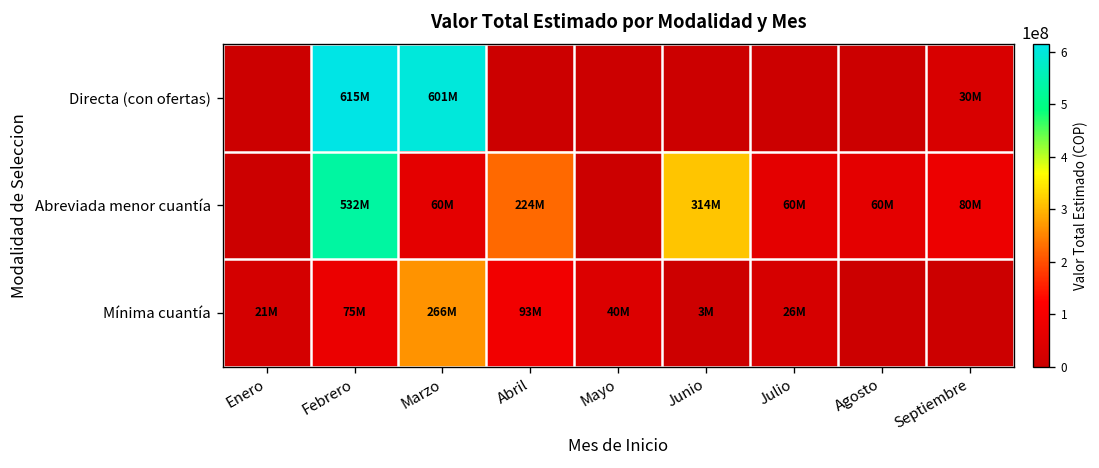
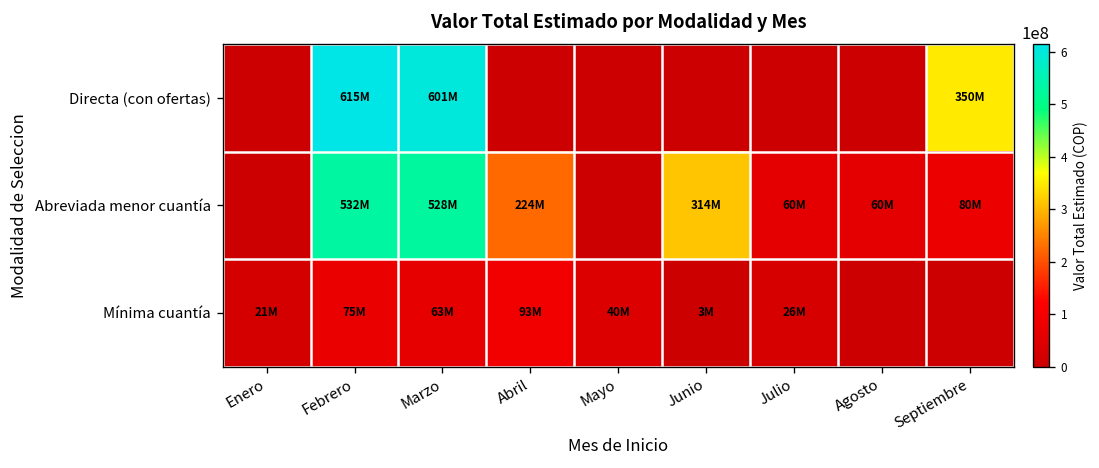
Directa (con ofertas), Septiembre: 30M -> 350M
Abreviada menor cuantía, Marzo: 60M -> 528M
Mínima cuantía, Marzo: 266M -> 63M
